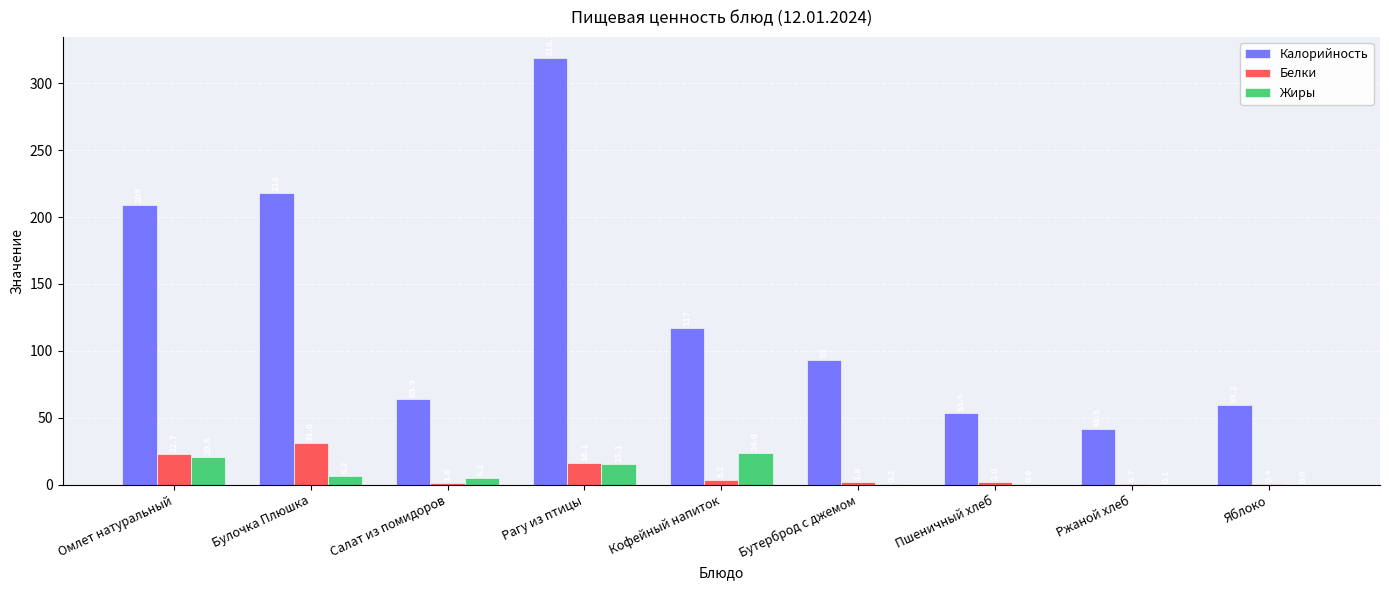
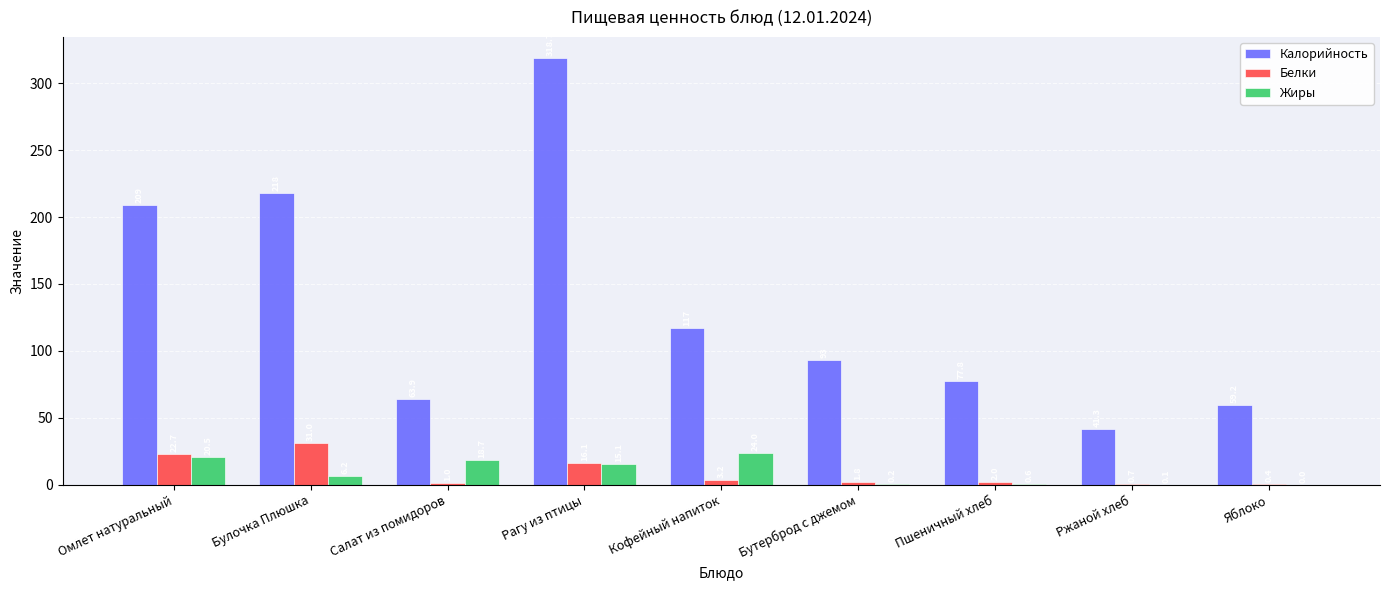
Жиры, Салат из помидоров: 5 -> 19
Калорийность, Пшеничный хлеб: 54 -> 78
